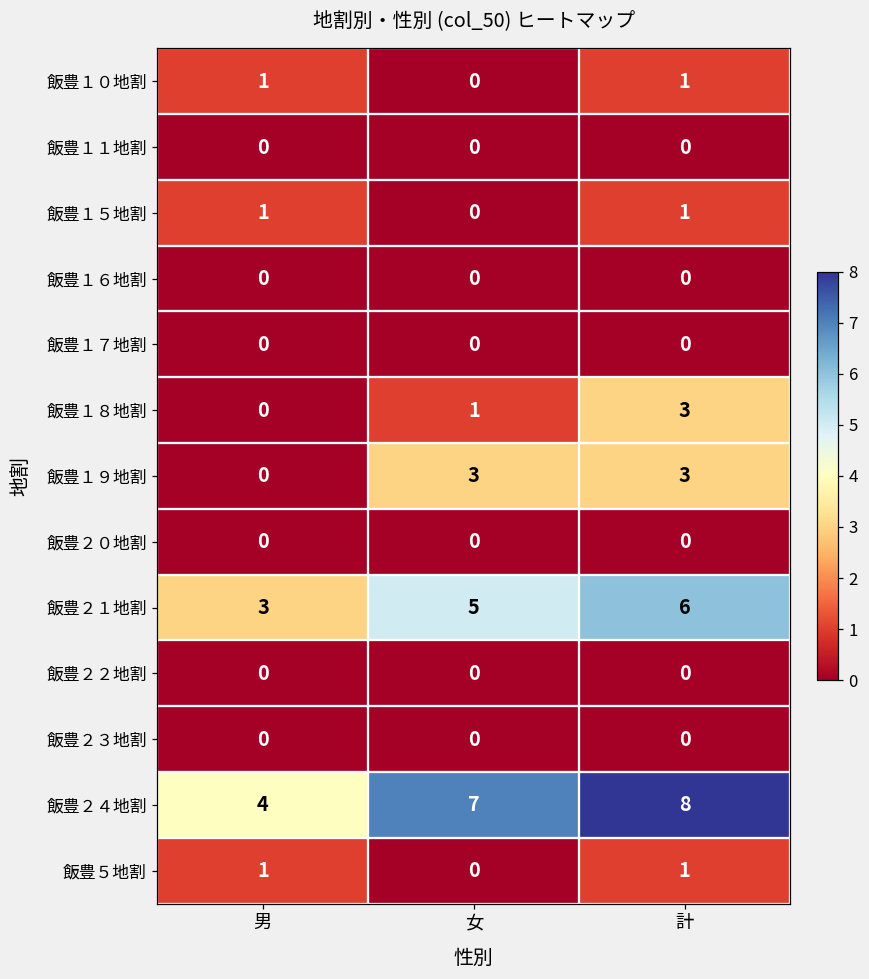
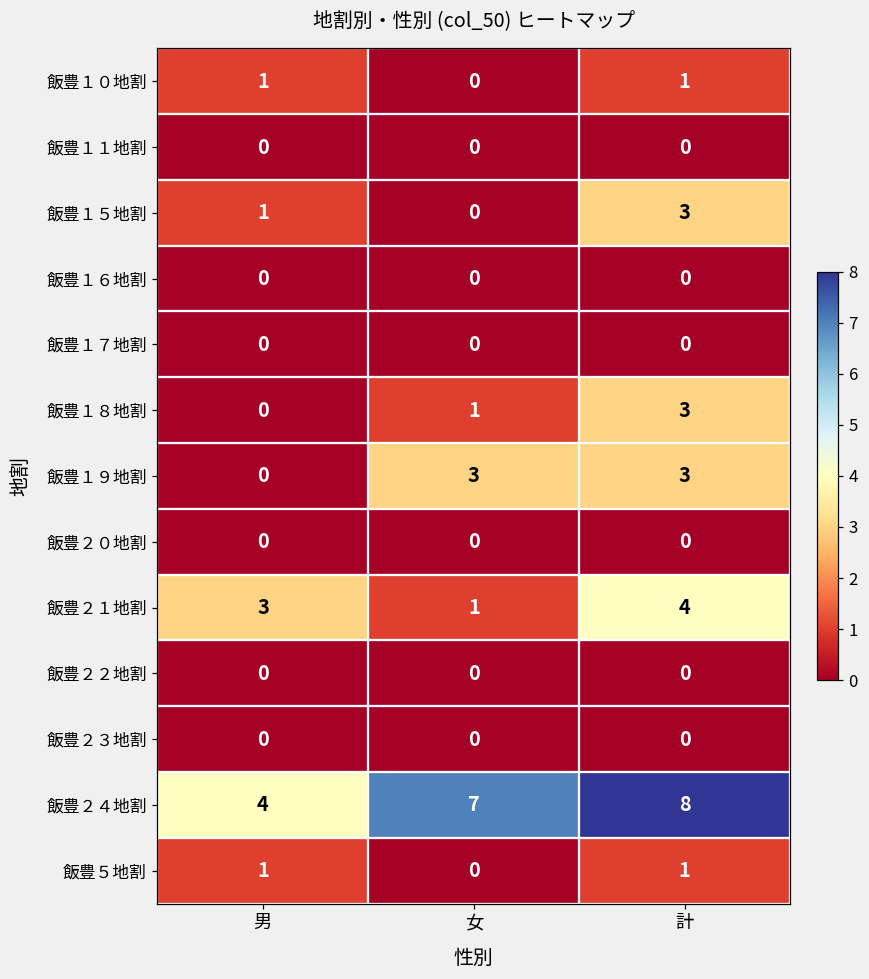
飯豊１５地割, 計: 1 -> 3
飯豊２１地割, 女: 5 -> 1
飯豊２１地割, 計: 6 -> 4
